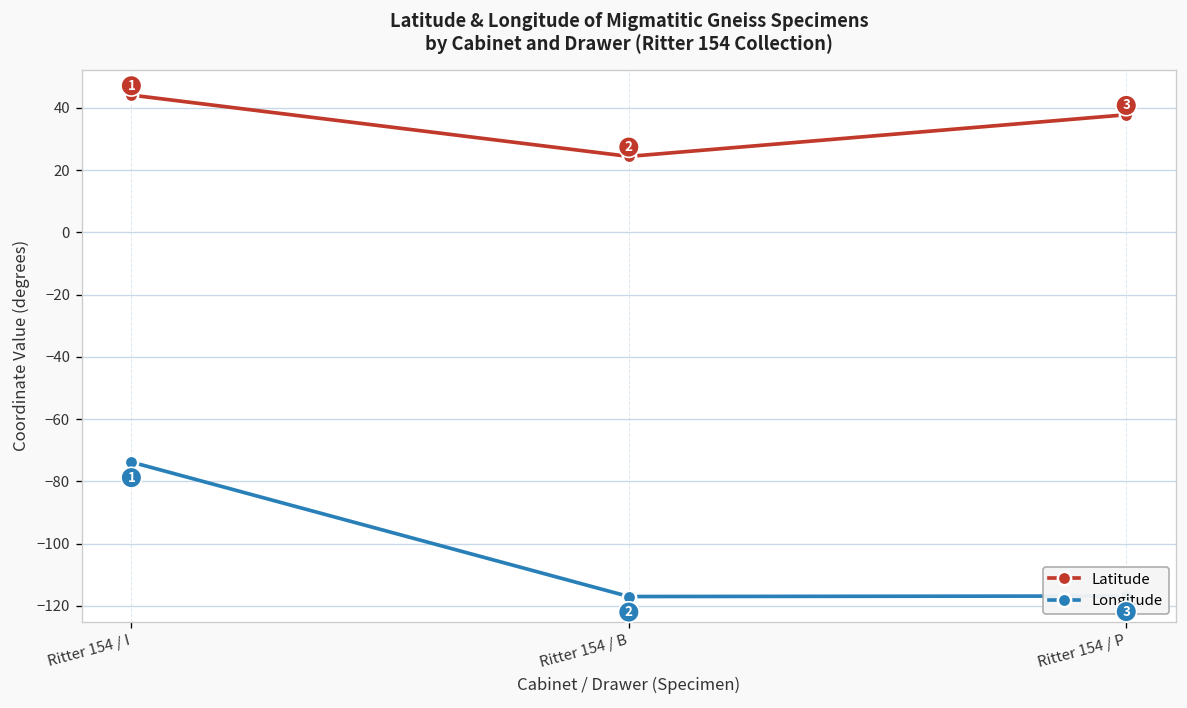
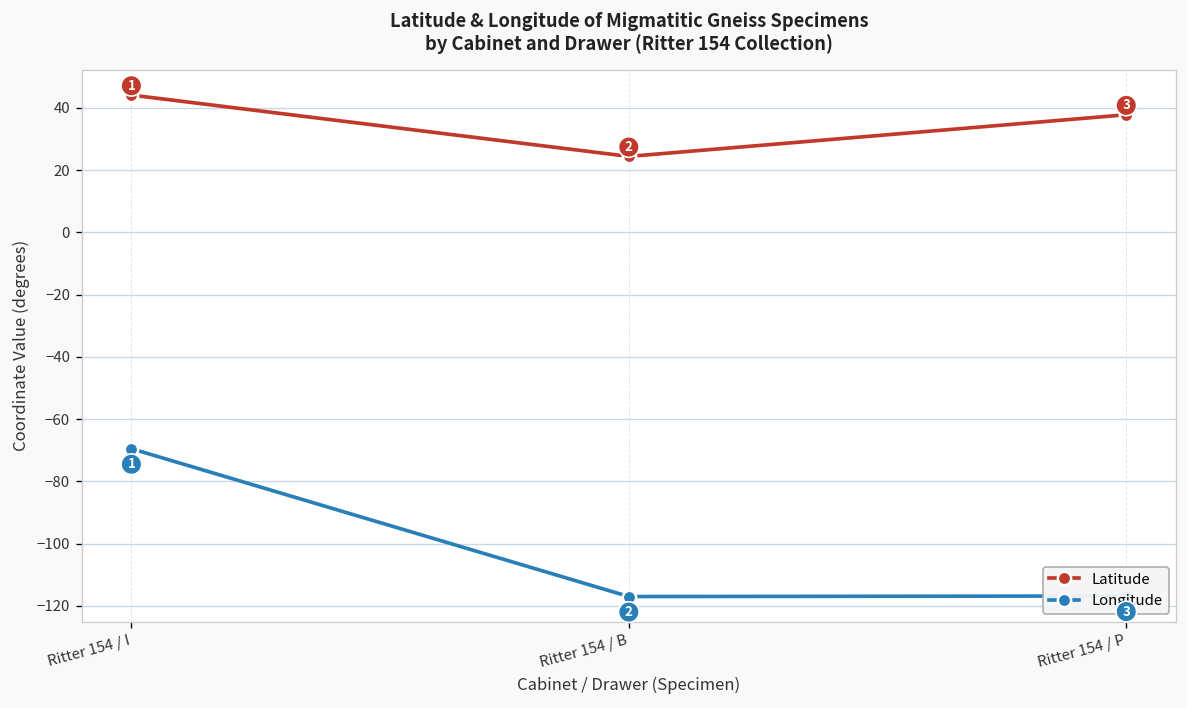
Longitude, Ritter 154 / I: -74 -> -70
